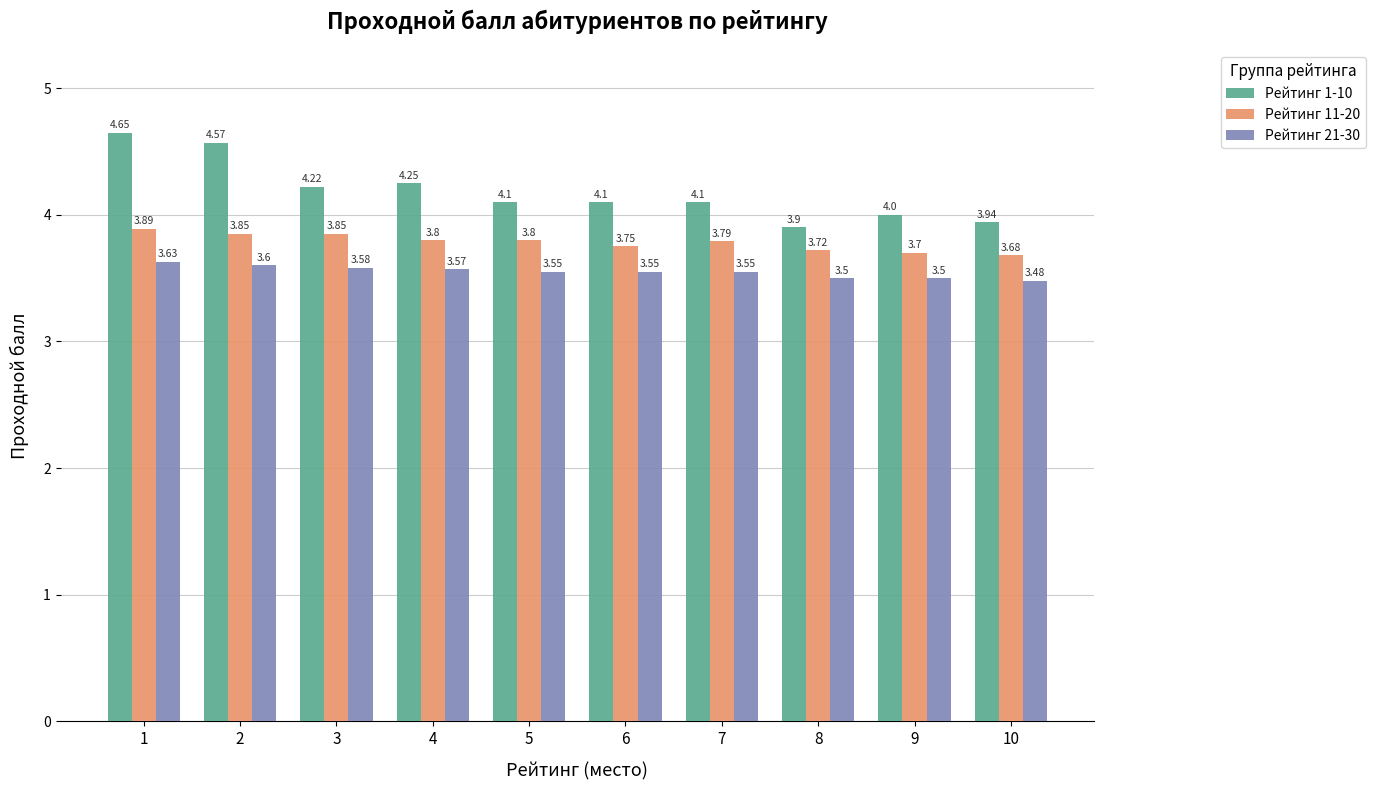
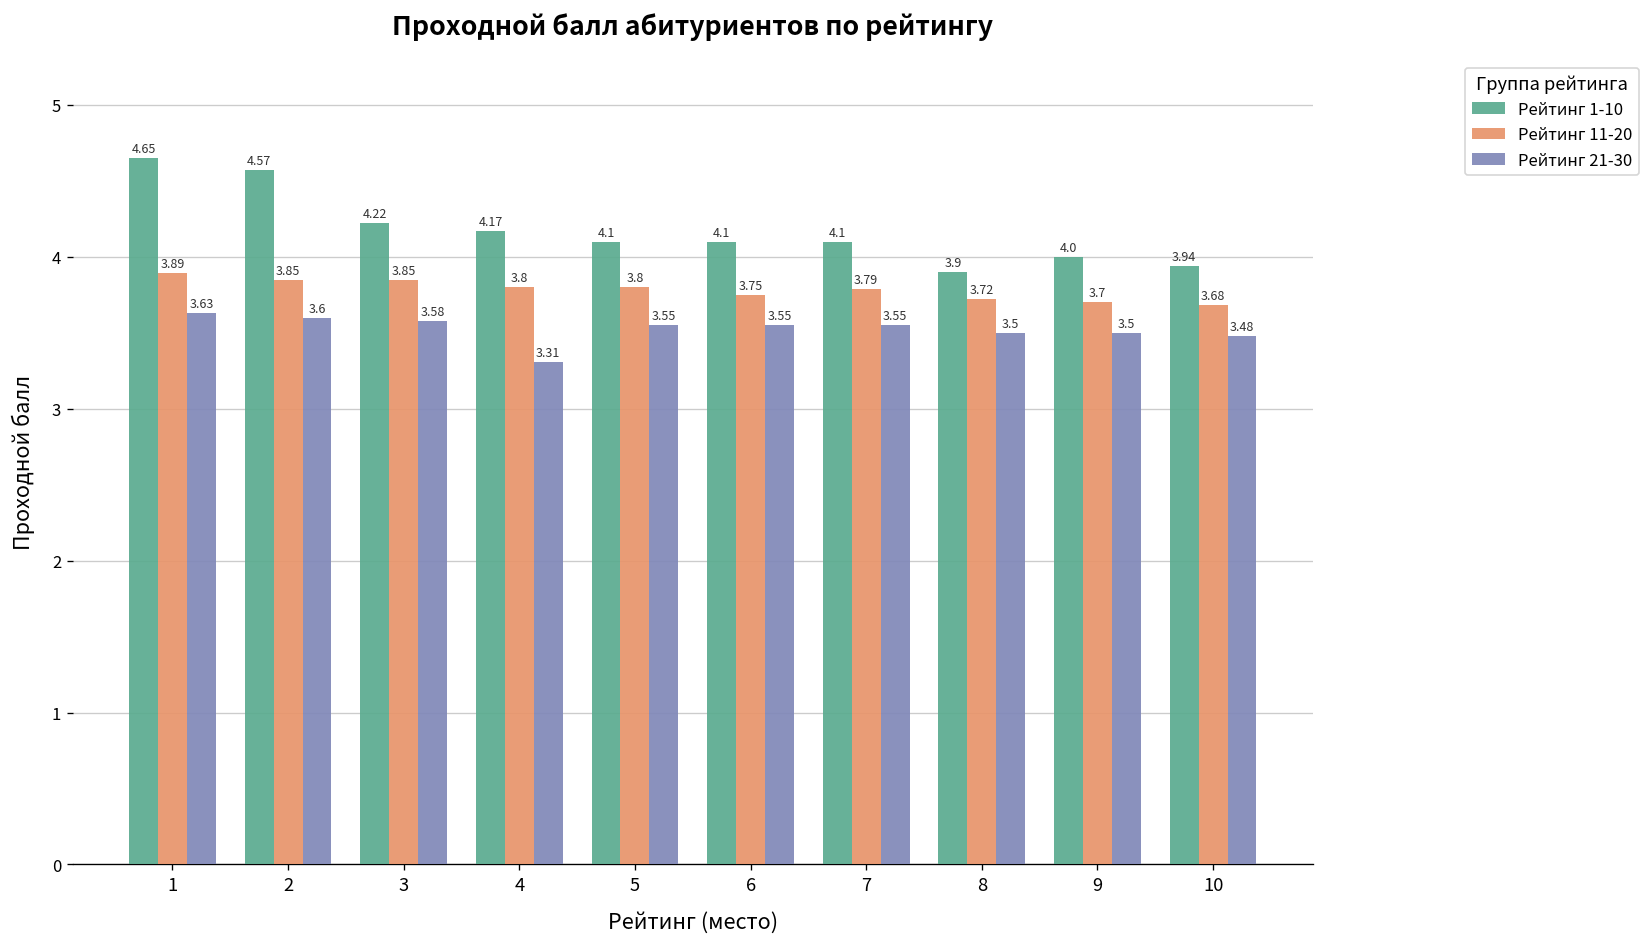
Рейтинг 1-10, 4: 4.25 -> 4.17
Рейтинг 21-30, 4: 3.57 -> 3.31
